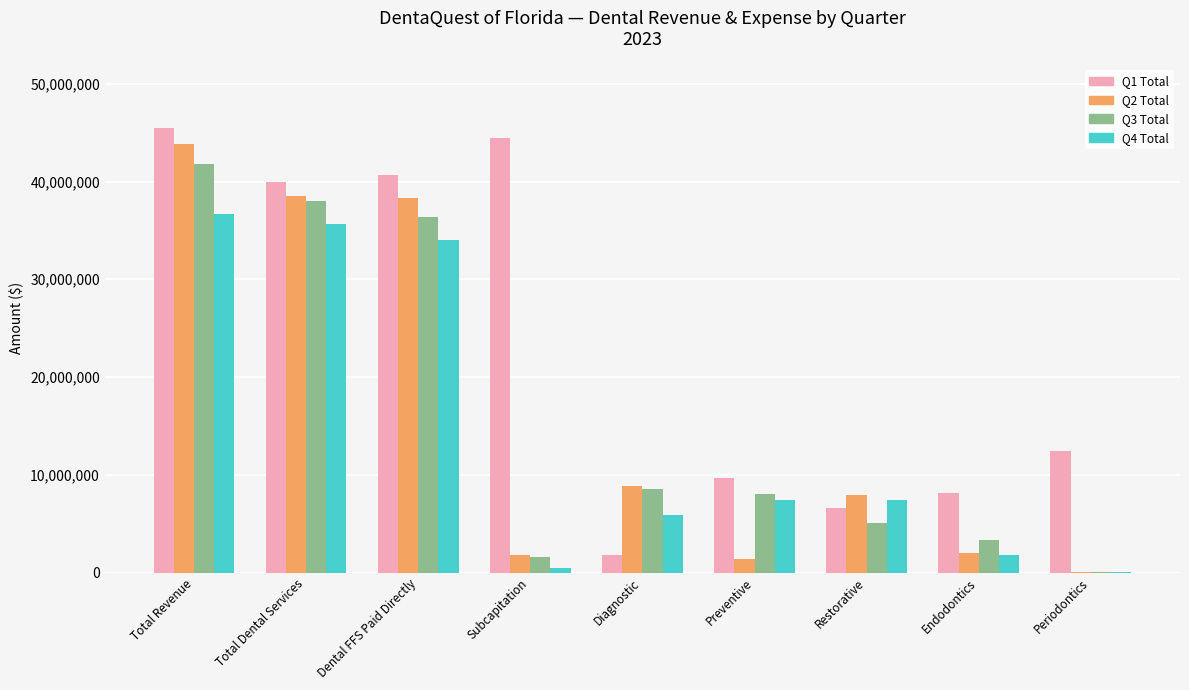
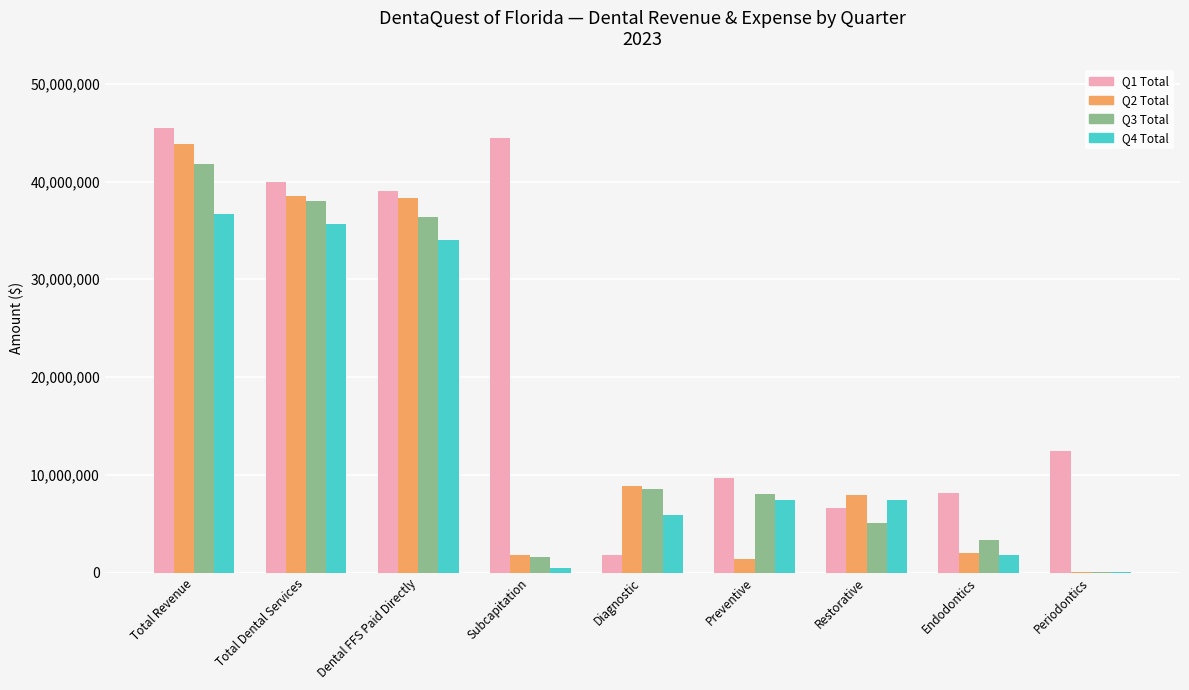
Q1 Total, Dental FFS Paid Directly: 41,000,000 -> 39,000,000
